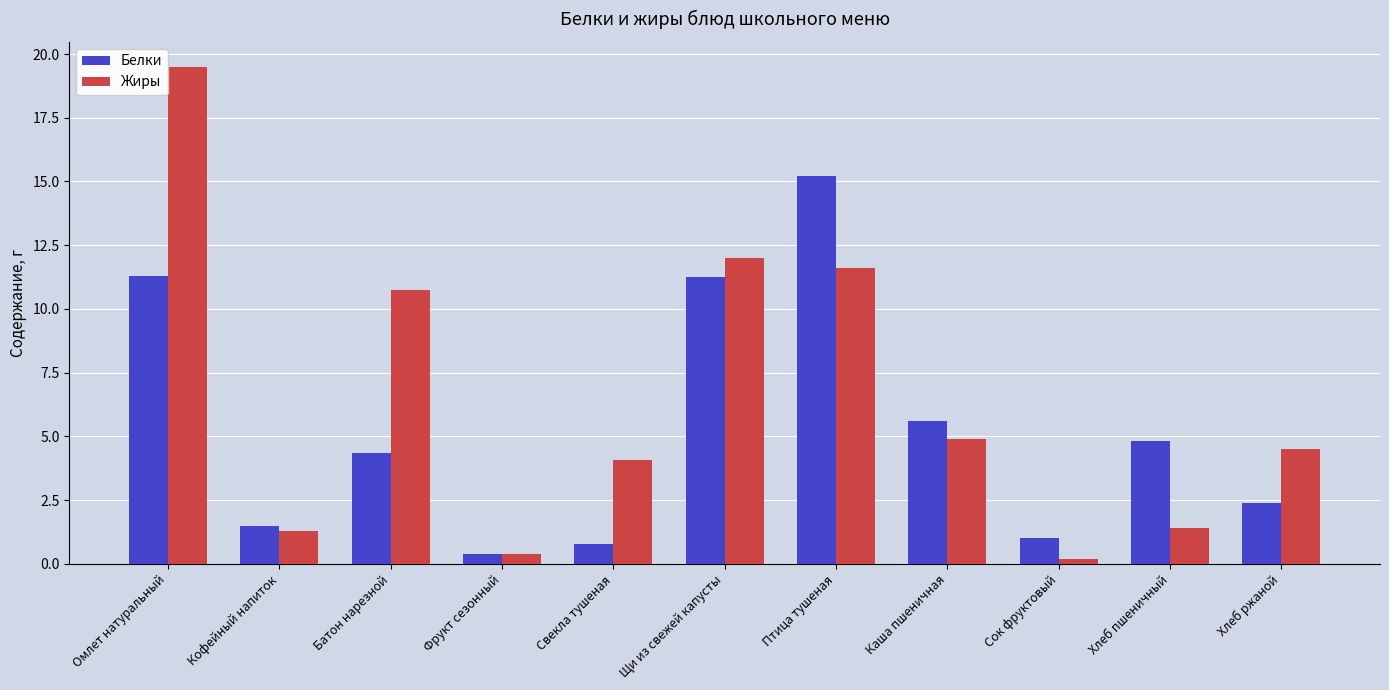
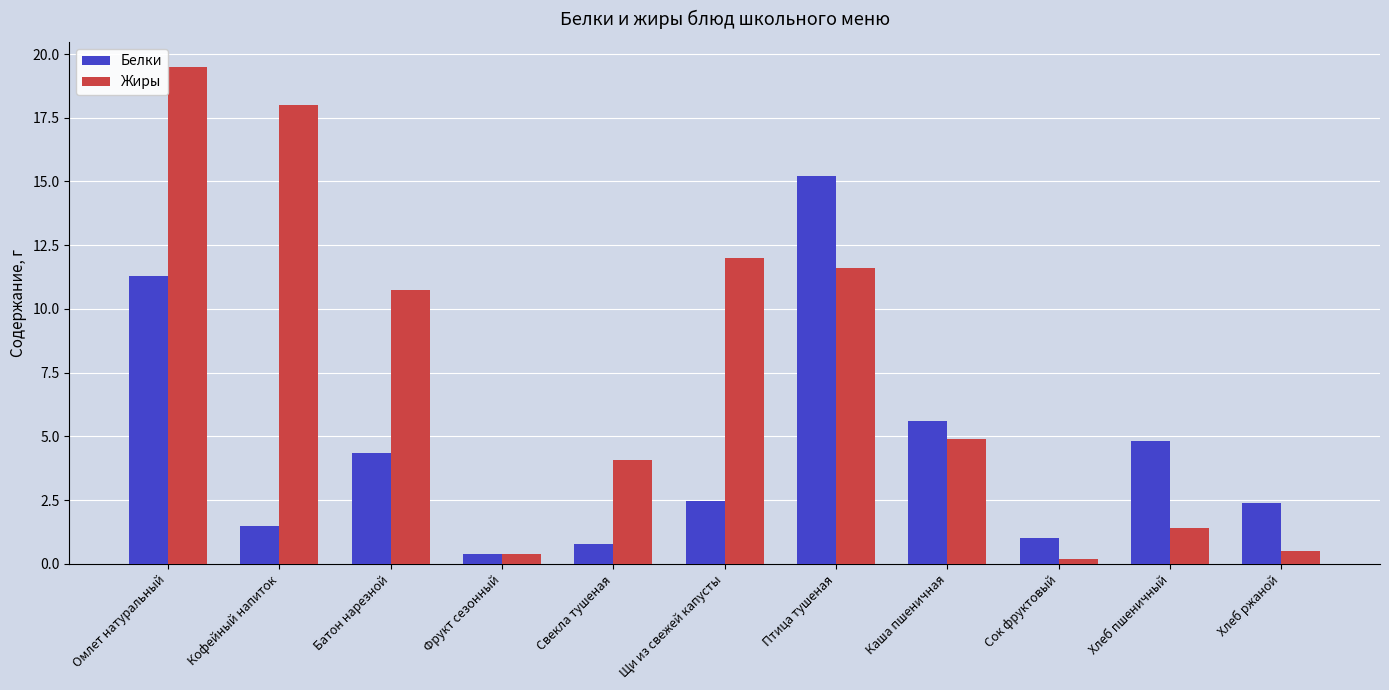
Жиры, Кофейный напиток: 1.3 -> 18.0
Белки, Щи из свежей капусты: 11.3 -> 2.5
Жиры, Хлеб ржаной: 4.5 -> 0.5
